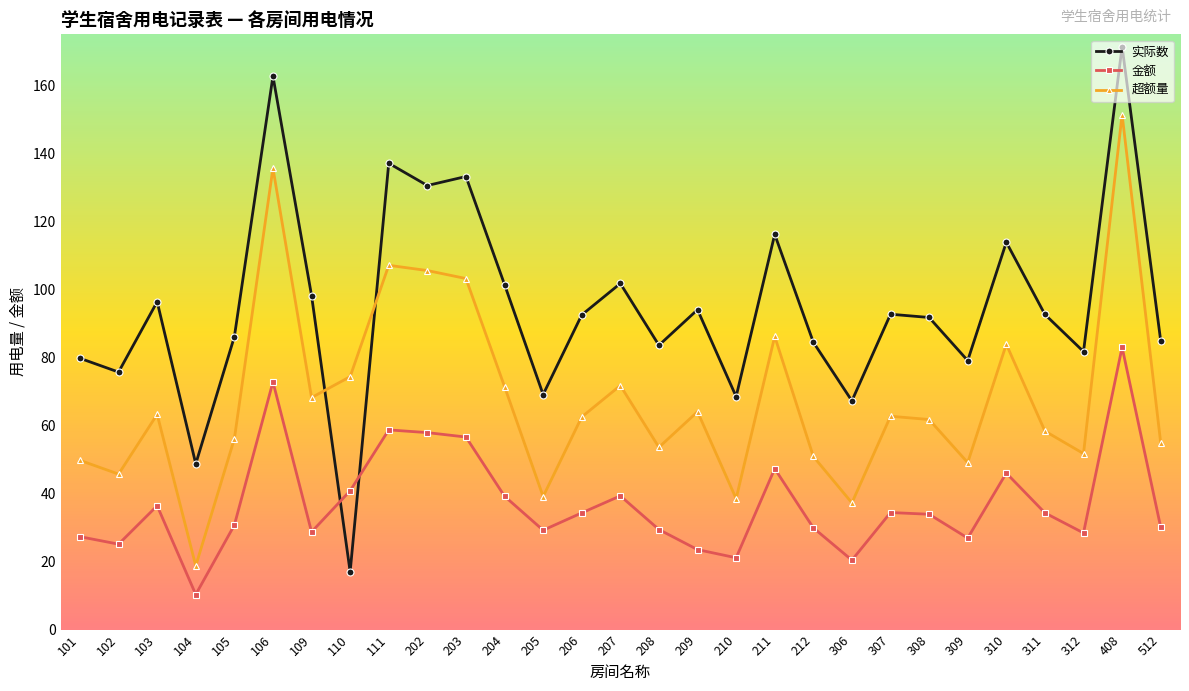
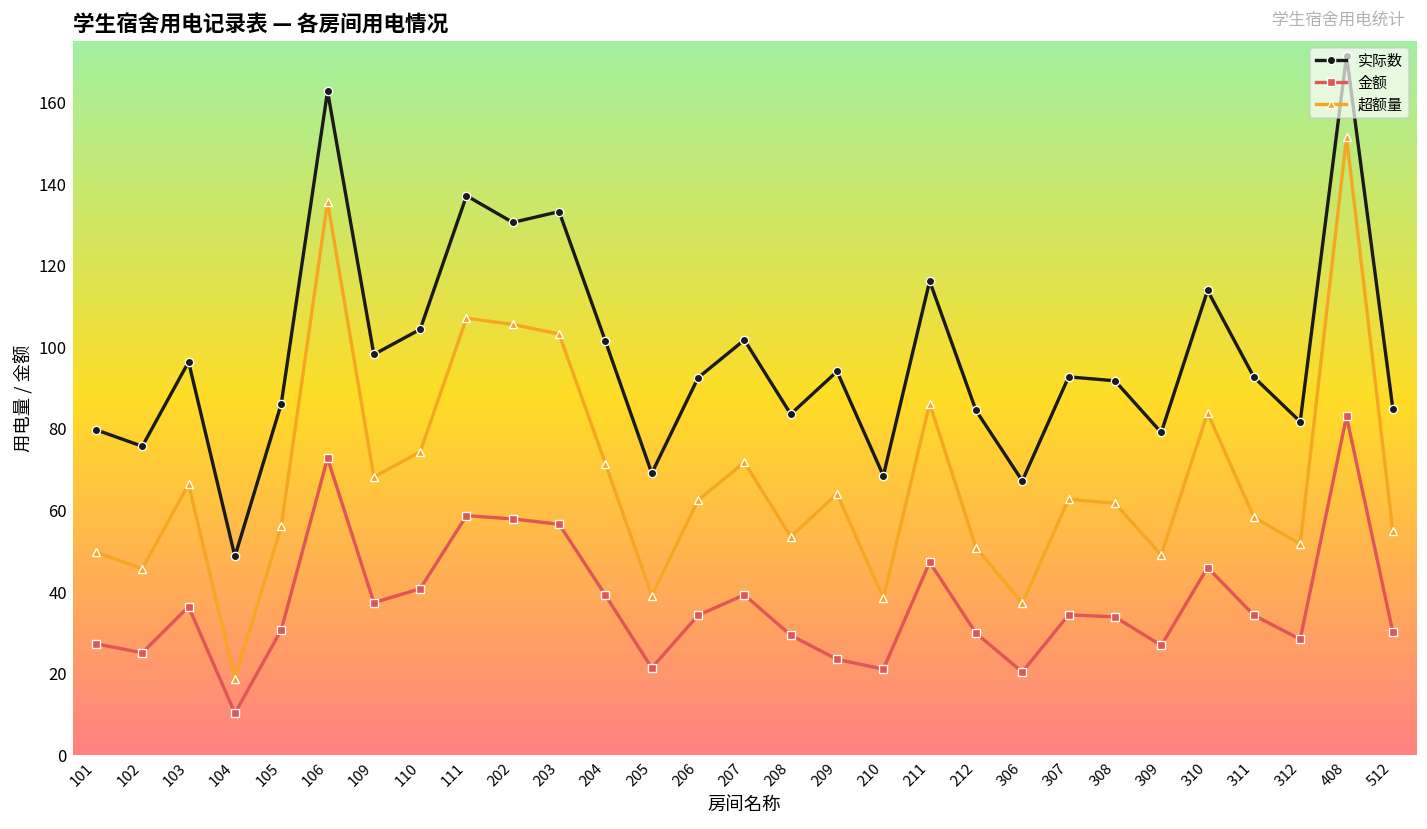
超额量, 103: 63 -> 66
金额, 109: 29 -> 37
实际数, 110: 17 -> 104
金额, 205: 29 -> 21
